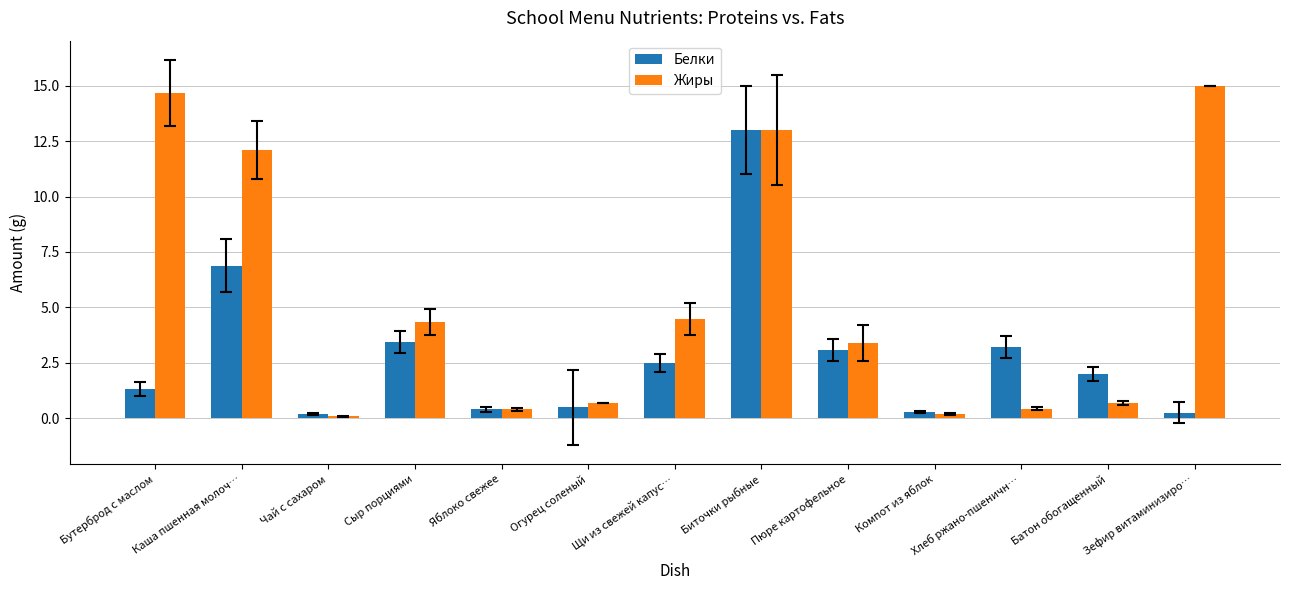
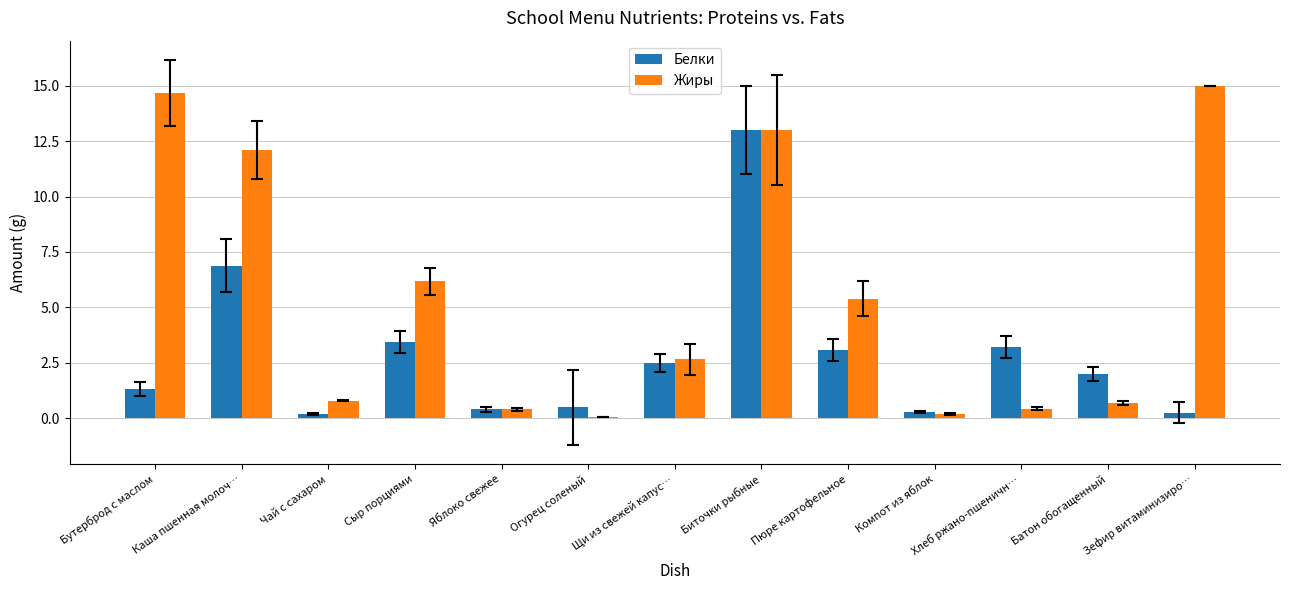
Жиры, Чай с сахаром: 0.1 -> 0.8
Жиры, Сыр порциями: 4.4 -> 6.2
Жиры, Огурец соленый: 0.7 -> 0.1
Жиры, Щи из свежей капус…: 4.5 -> 2.7
Жиры, Пюре картофельное: 3.4 -> 5.4
